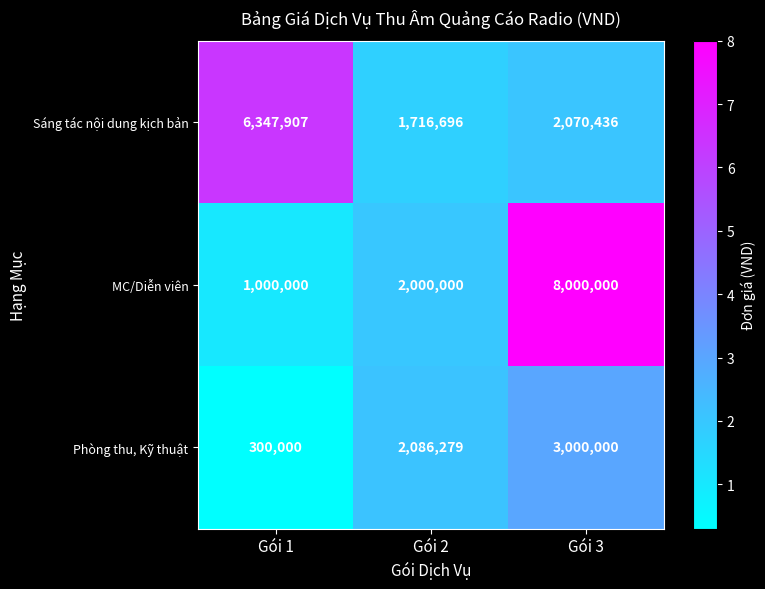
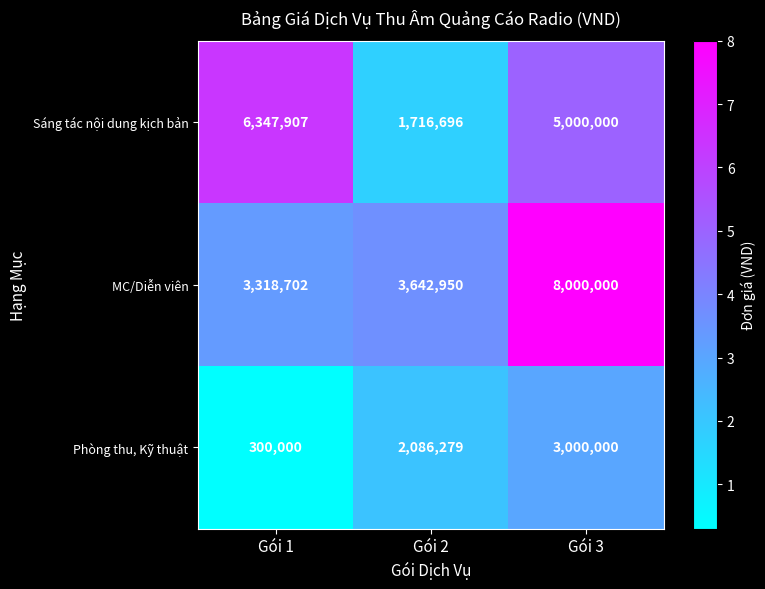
Sáng tác nội dung kịch bản, Gói 3: 2,070,436 -> 5,000,000
MC/Diễn viên, Gói 1: 1,000,000 -> 3,318,702
MC/Diễn viên, Gói 2: 2,000,000 -> 3,642,950
